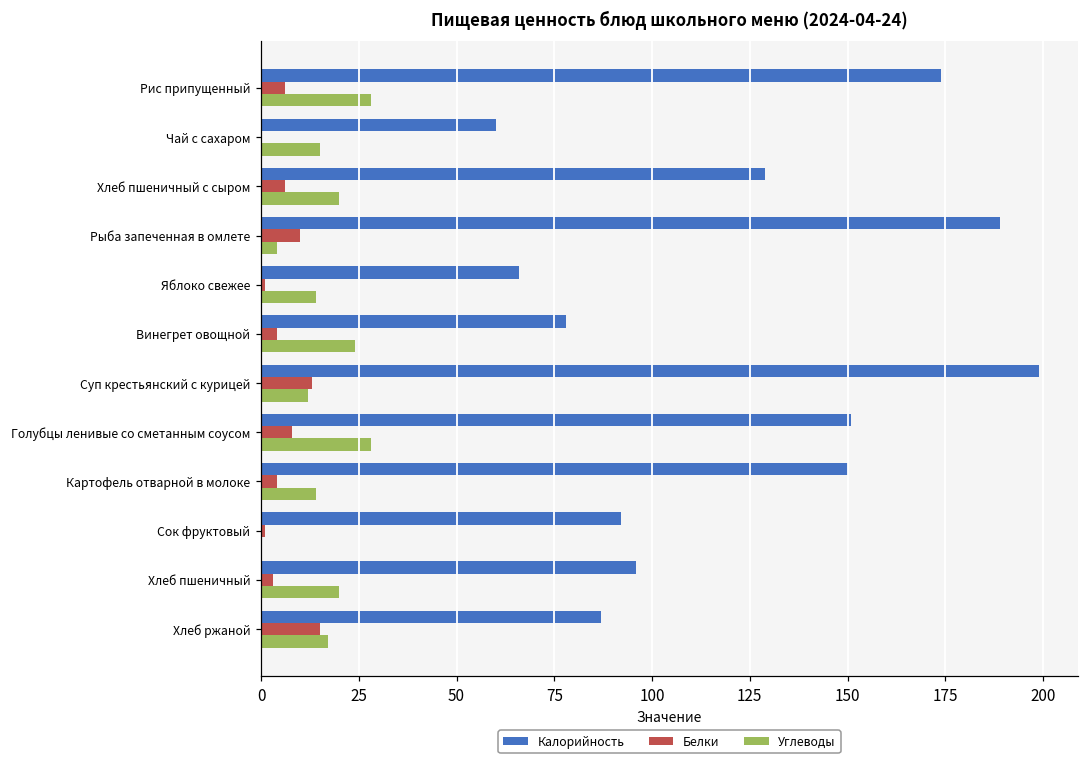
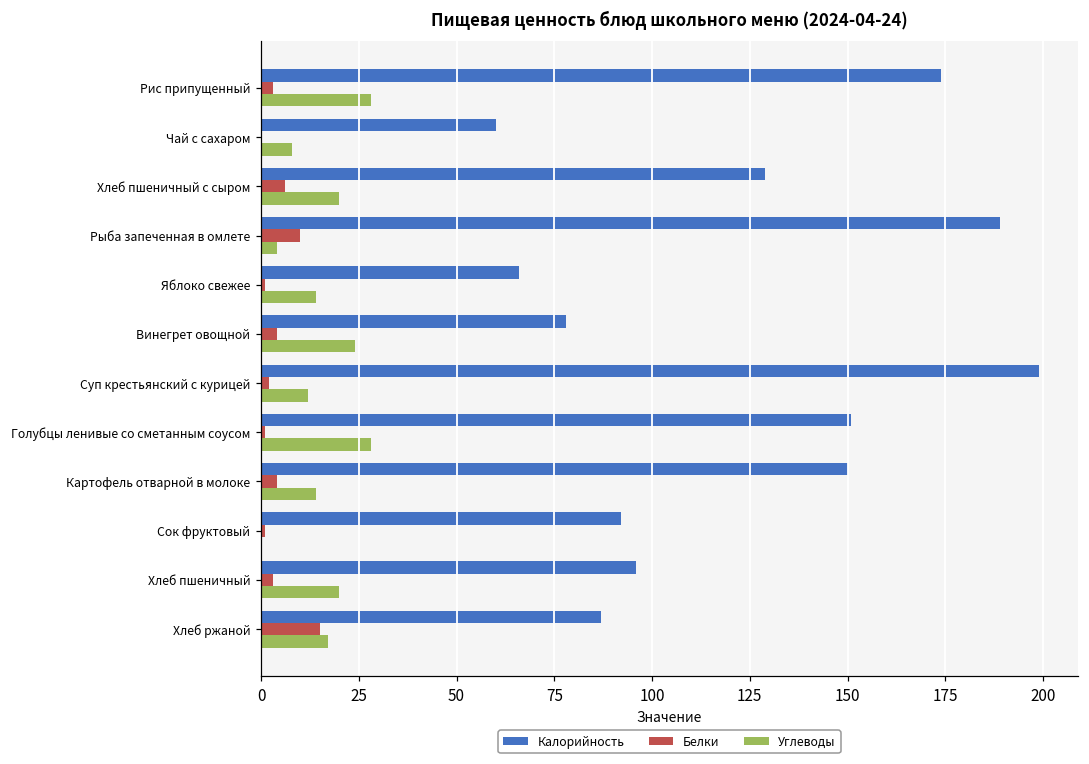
Белки, Рис припущенный: 6 -> 3
Углеводы, Чай с сахаром: 15 -> 8
Белки, Суп крестьянский с курицей: 13 -> 2
Белки, Голубцы ленивые со сметанным соусом: 8 -> 1
